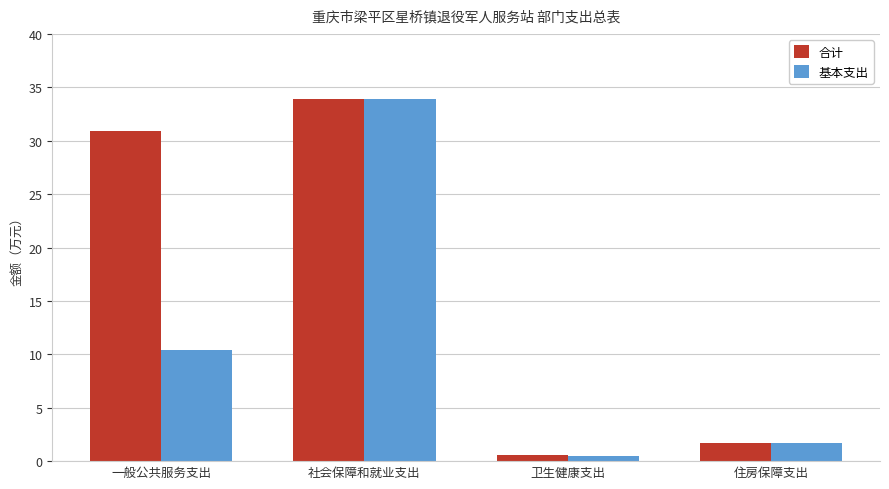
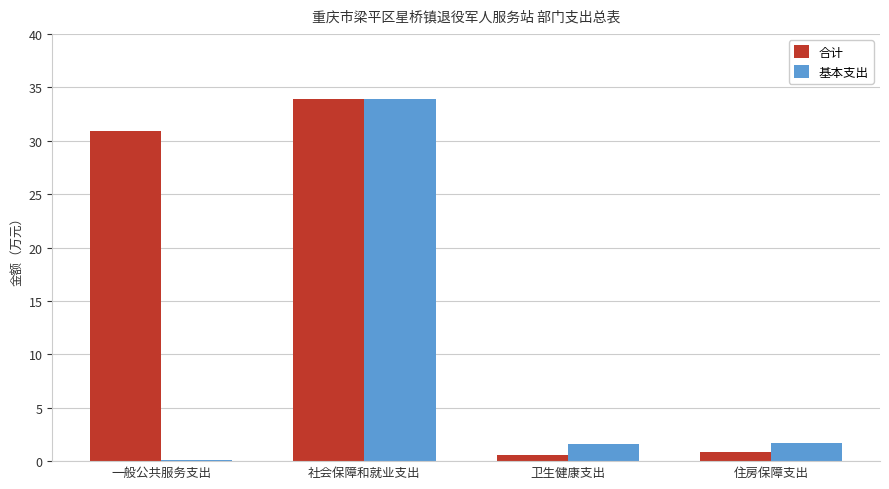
基本支出, 一般公共服务支出: 10.5 -> 0.1
基本支出, 卫生健康支出: 0.5 -> 1.7
合计, 住房保障支出: 1.7 -> 0.9
